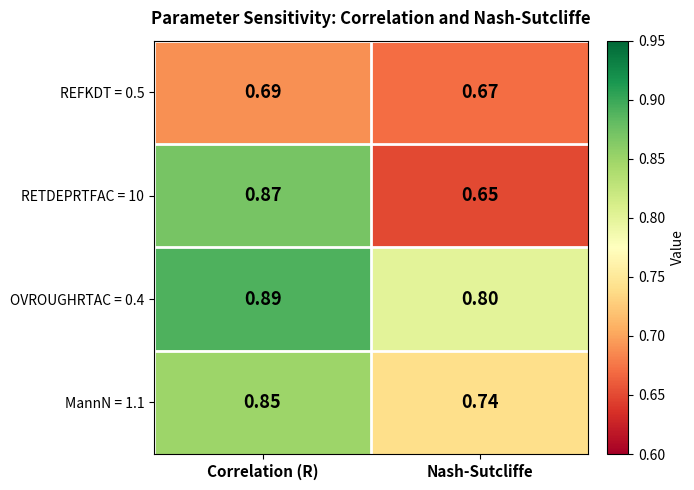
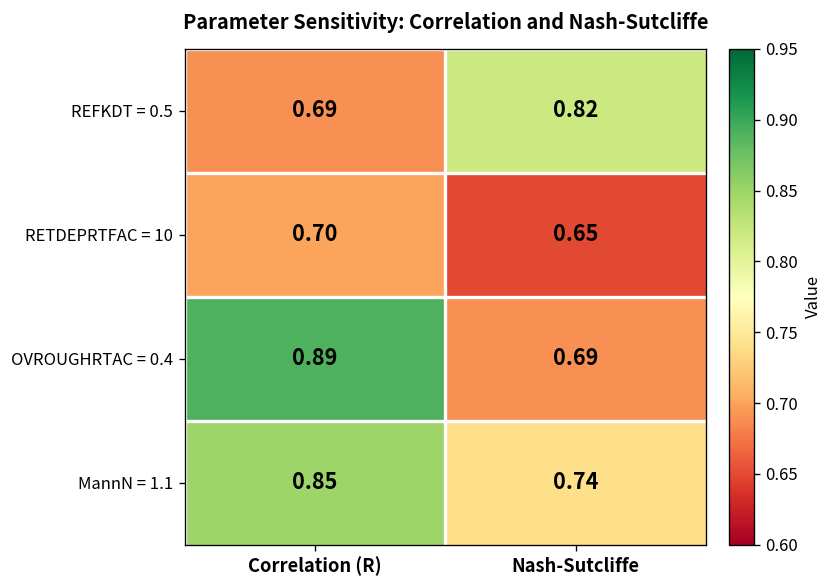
REFKDT = 0.5, Nash-Sutcliffe: 0.67 -> 0.82
RETDEPRTFAC = 10, Correlation (R): 0.87 -> 0.70
OVROUGHRTAC = 0.4, Nash-Sutcliffe: 0.80 -> 0.69
